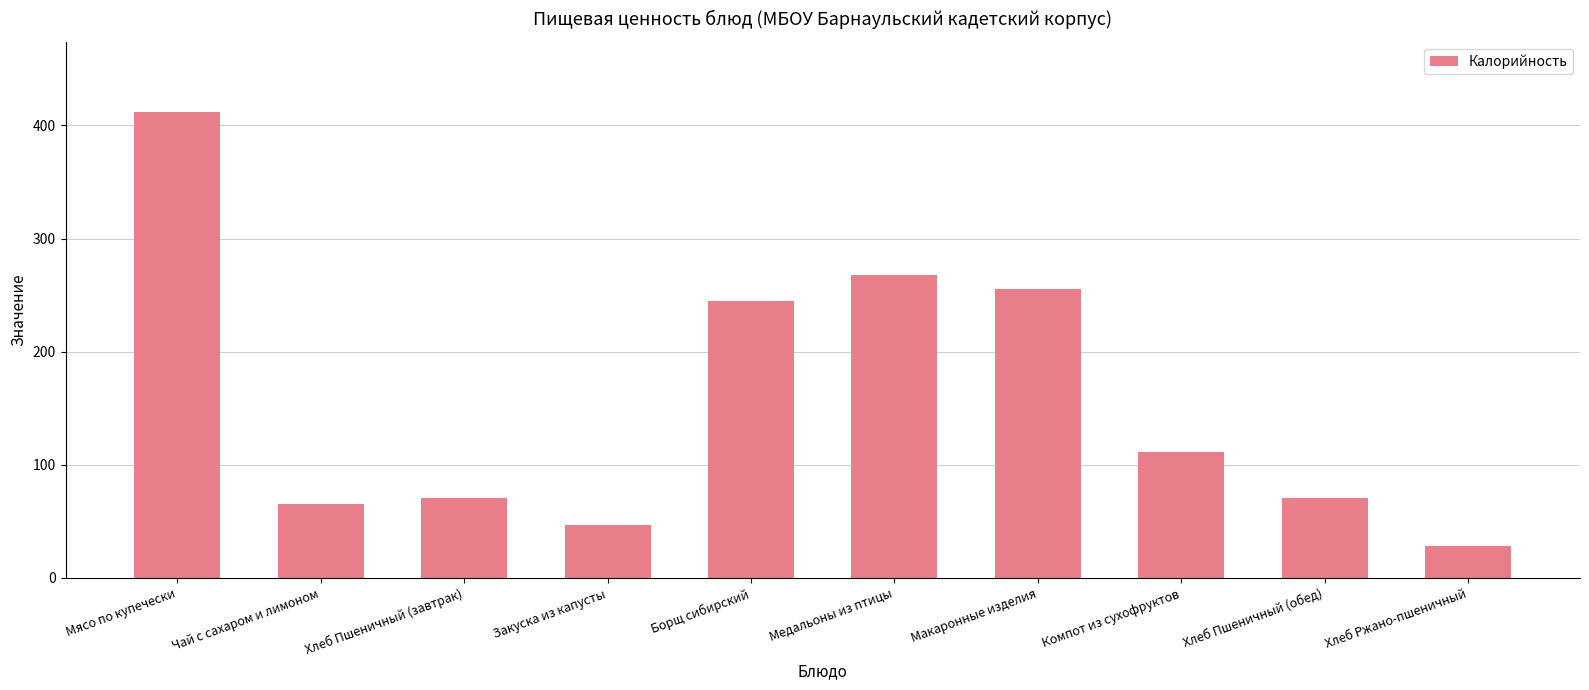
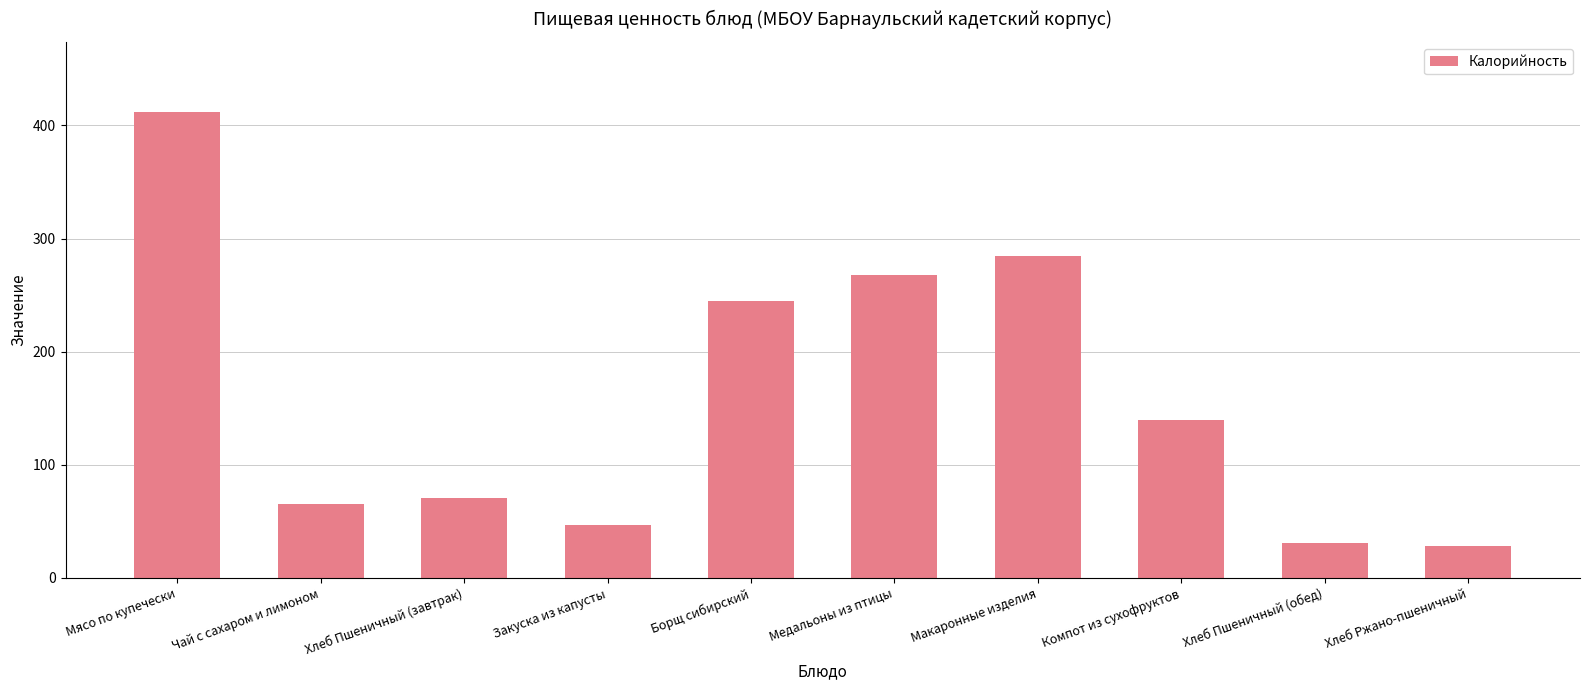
Макаронные изделия: 255 -> 285
Компот из сухофруктов: 111 -> 140
Хлеб Пшеничный (обед): 71 -> 31
